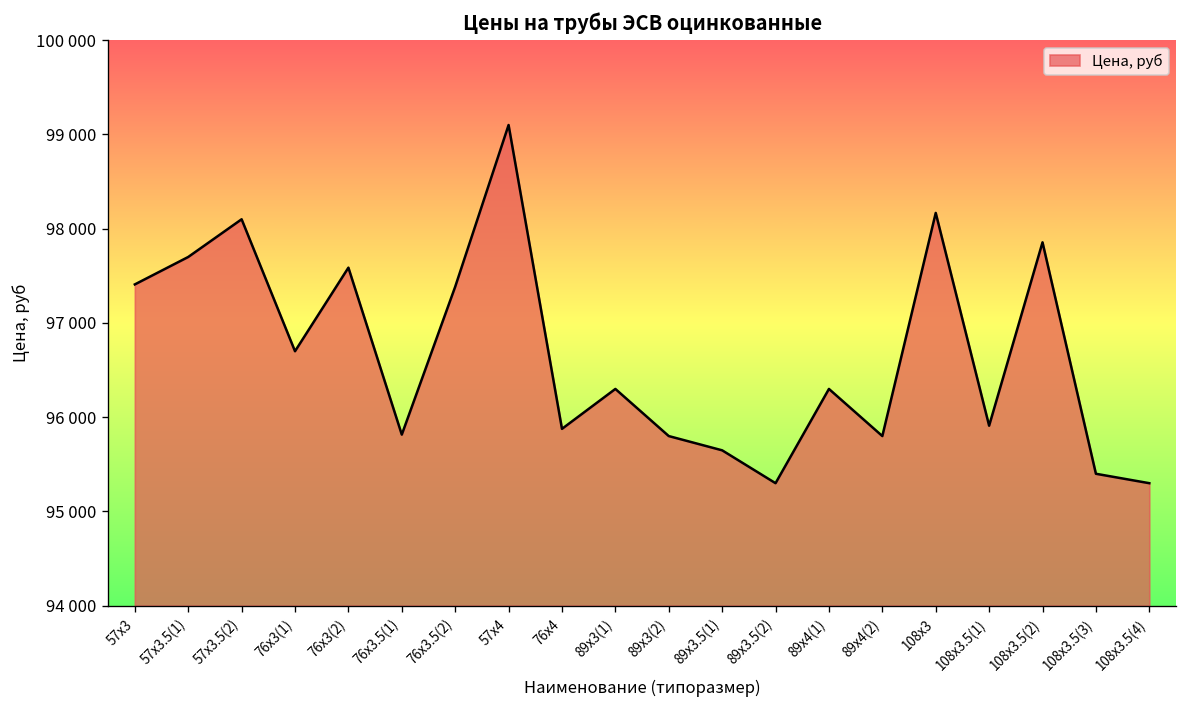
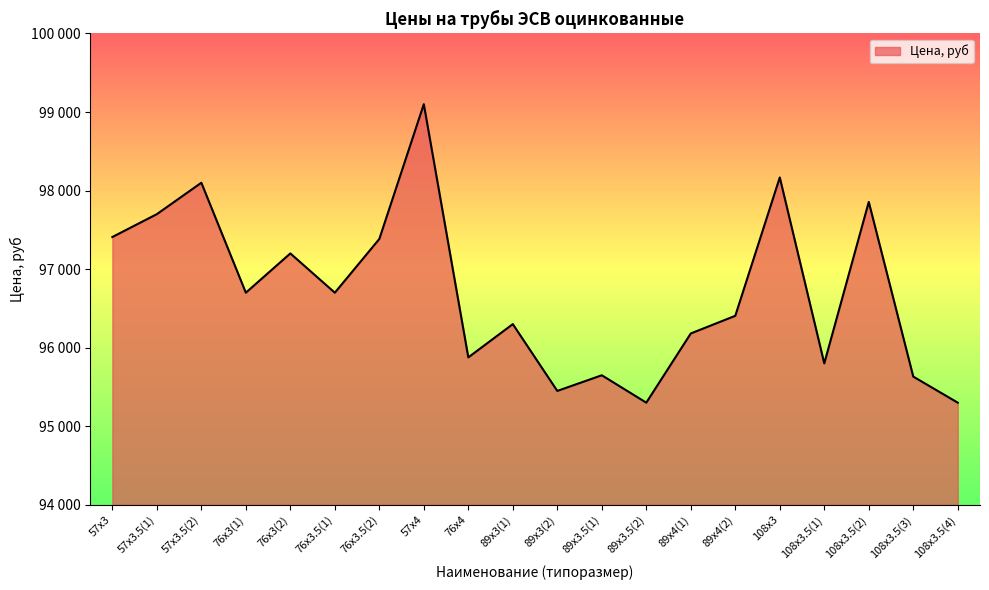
76х3(2): 97600 -> 97200
76х3.5(1): 95800 -> 96700
89х3(2): 95800 -> 95400
89х4(1): 96300 -> 96200
89х4(2): 95800 -> 96400
108х3.5(1): 95900 -> 95800
108х3.5(3): 95400 -> 95600
